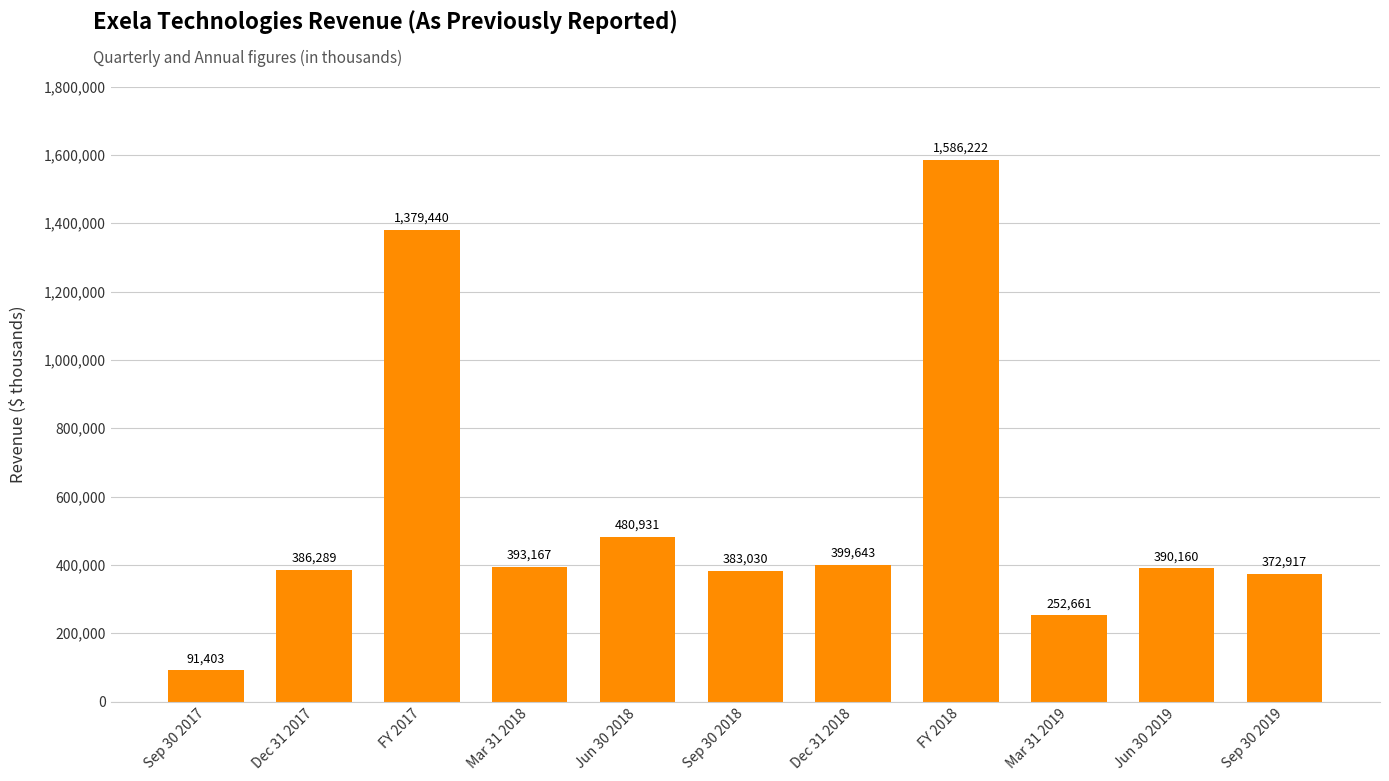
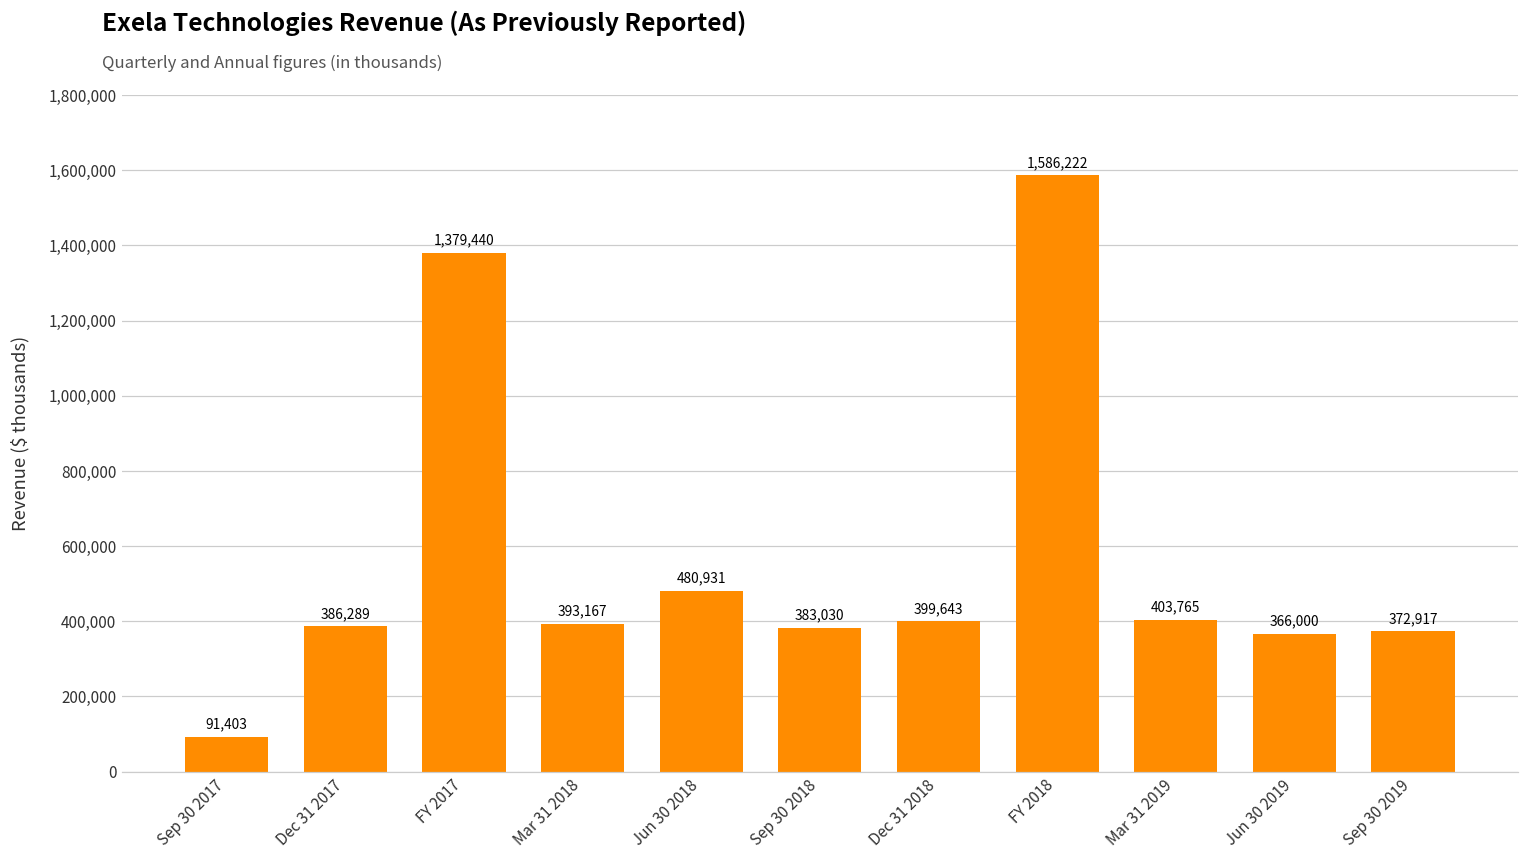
Mar 31 2019: 252,661 -> 403,765
Jun 30 2019: 390,160 -> 366,000
